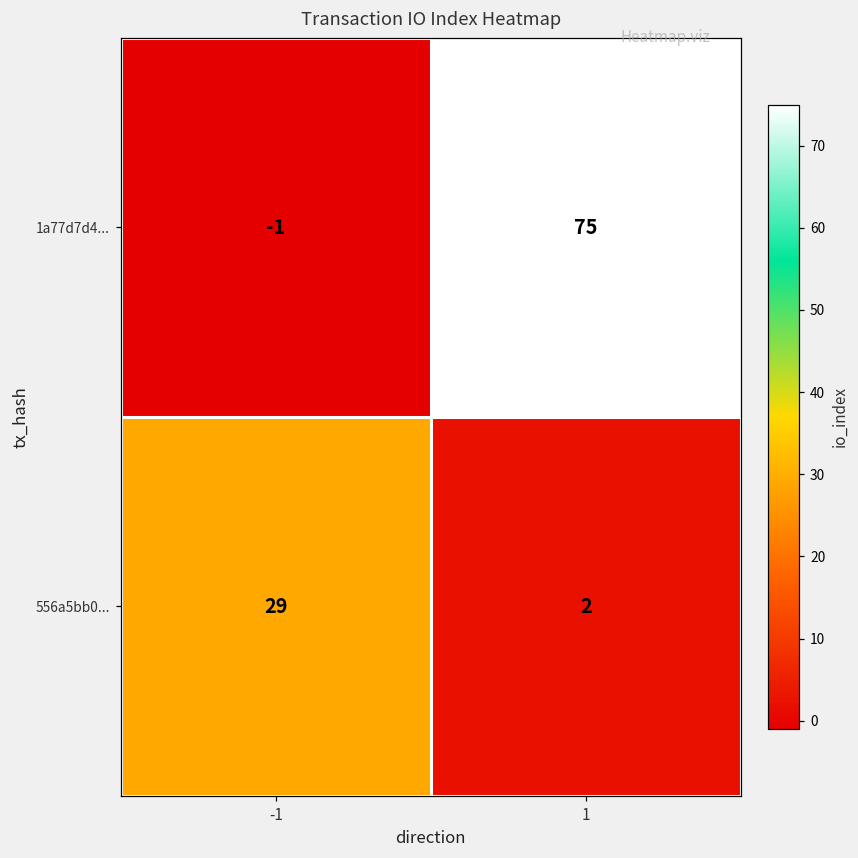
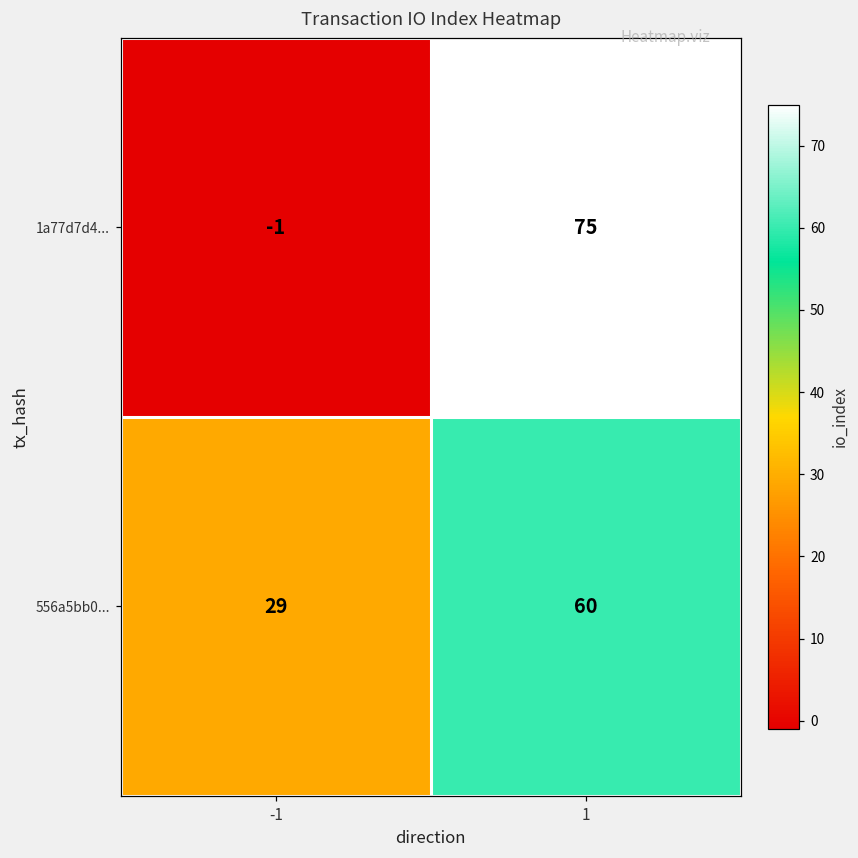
556a5bb0..., 1: 2 -> 60
